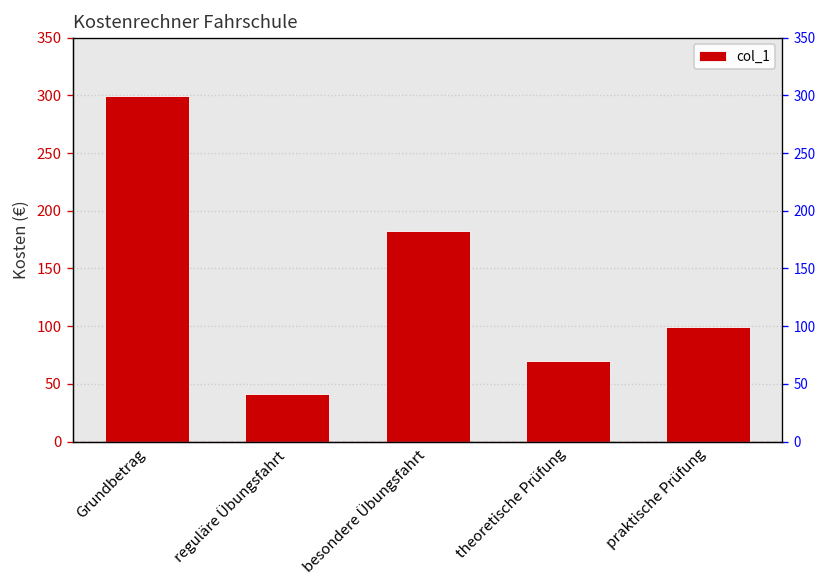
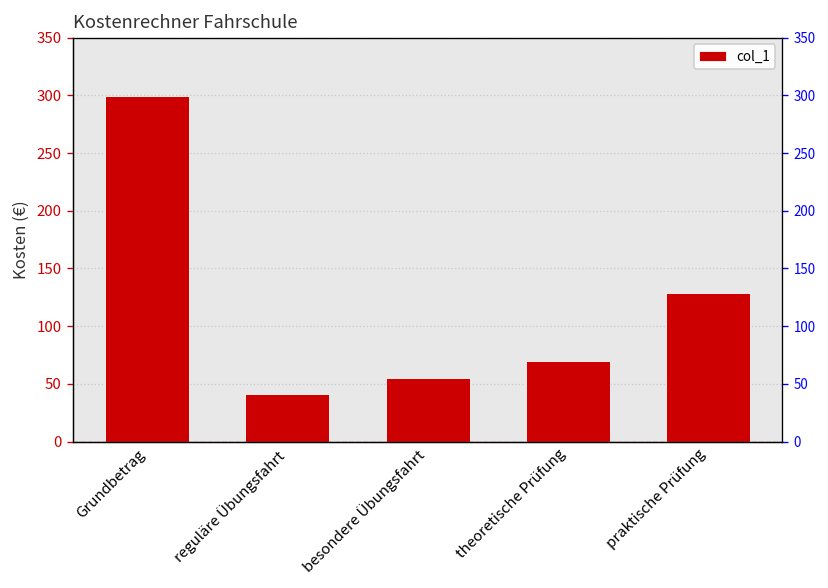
besondere Übungsfahrt: 180 -> 60
praktische Prüfung: 100 -> 130
